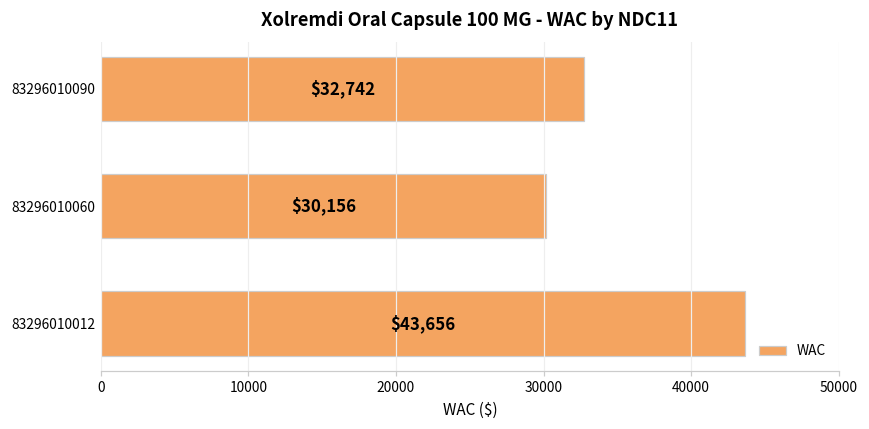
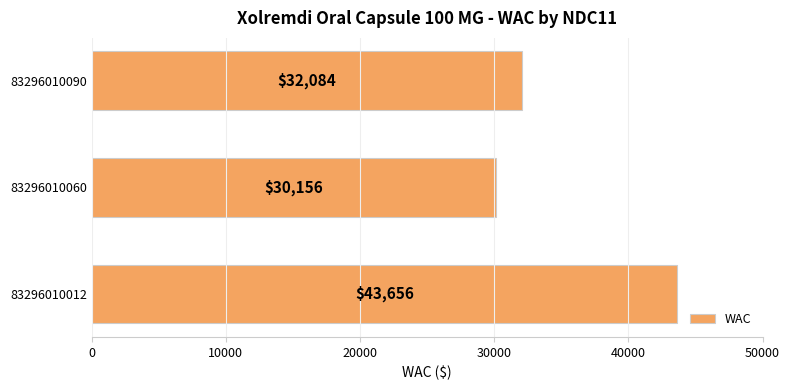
83296010090: $32,742 -> $32,084
